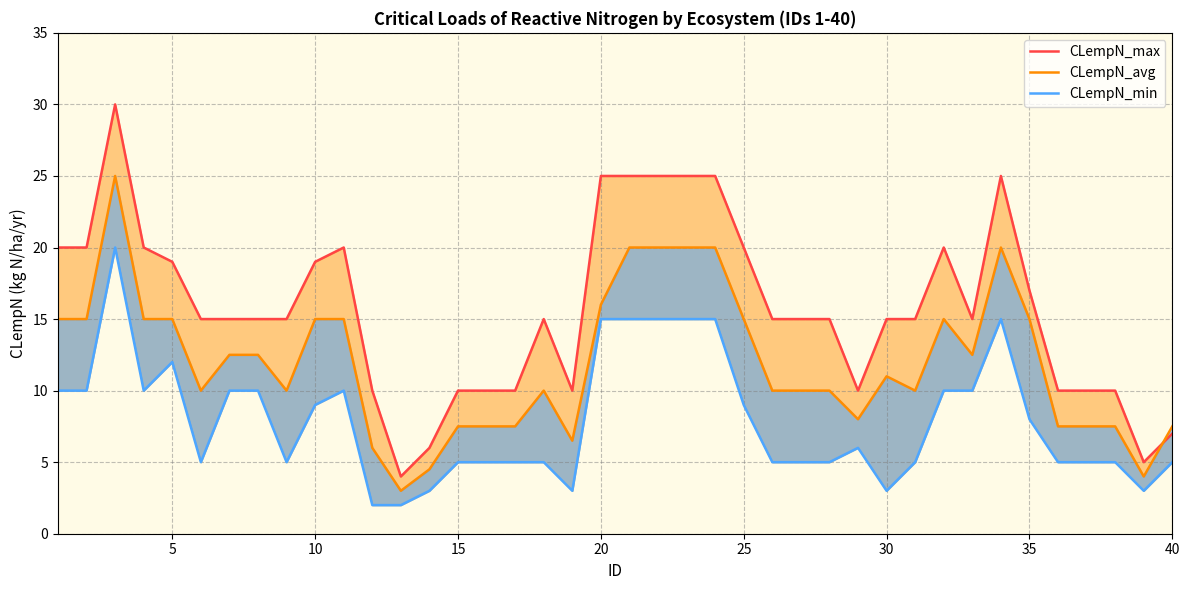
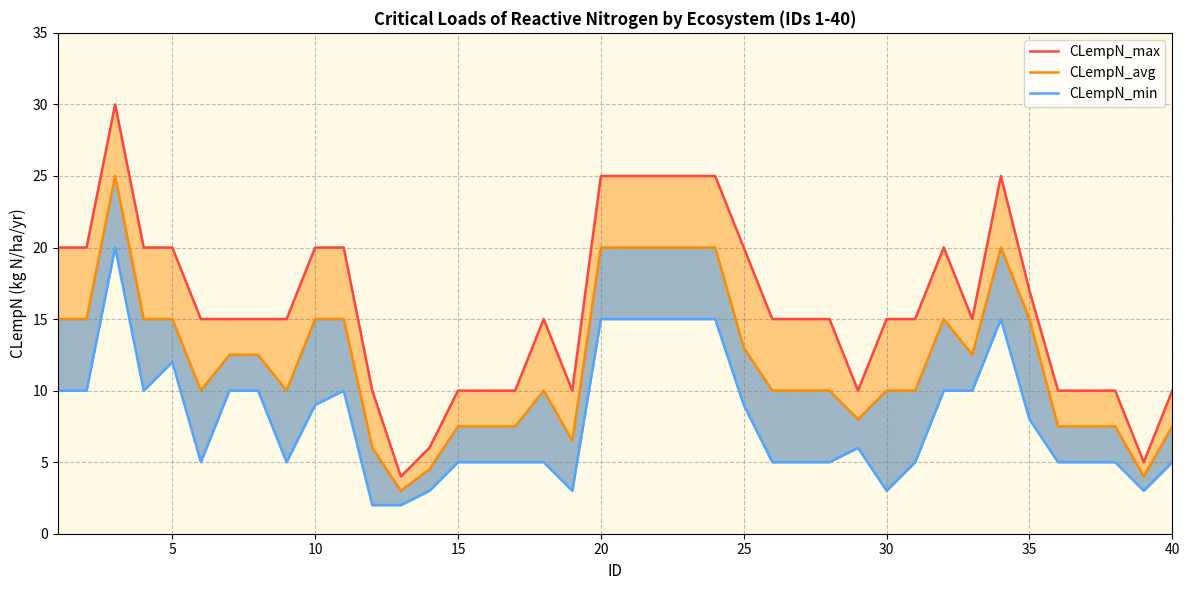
CLempN_max, 5: 19 -> 20
CLempN_max, 10: 19 -> 20
CLempN_avg, 20: 16 -> 20
CLempN_avg, 25: 15 -> 13
CLempN_avg, 30: 11 -> 10
CLempN_max, 40: 7 -> 10
